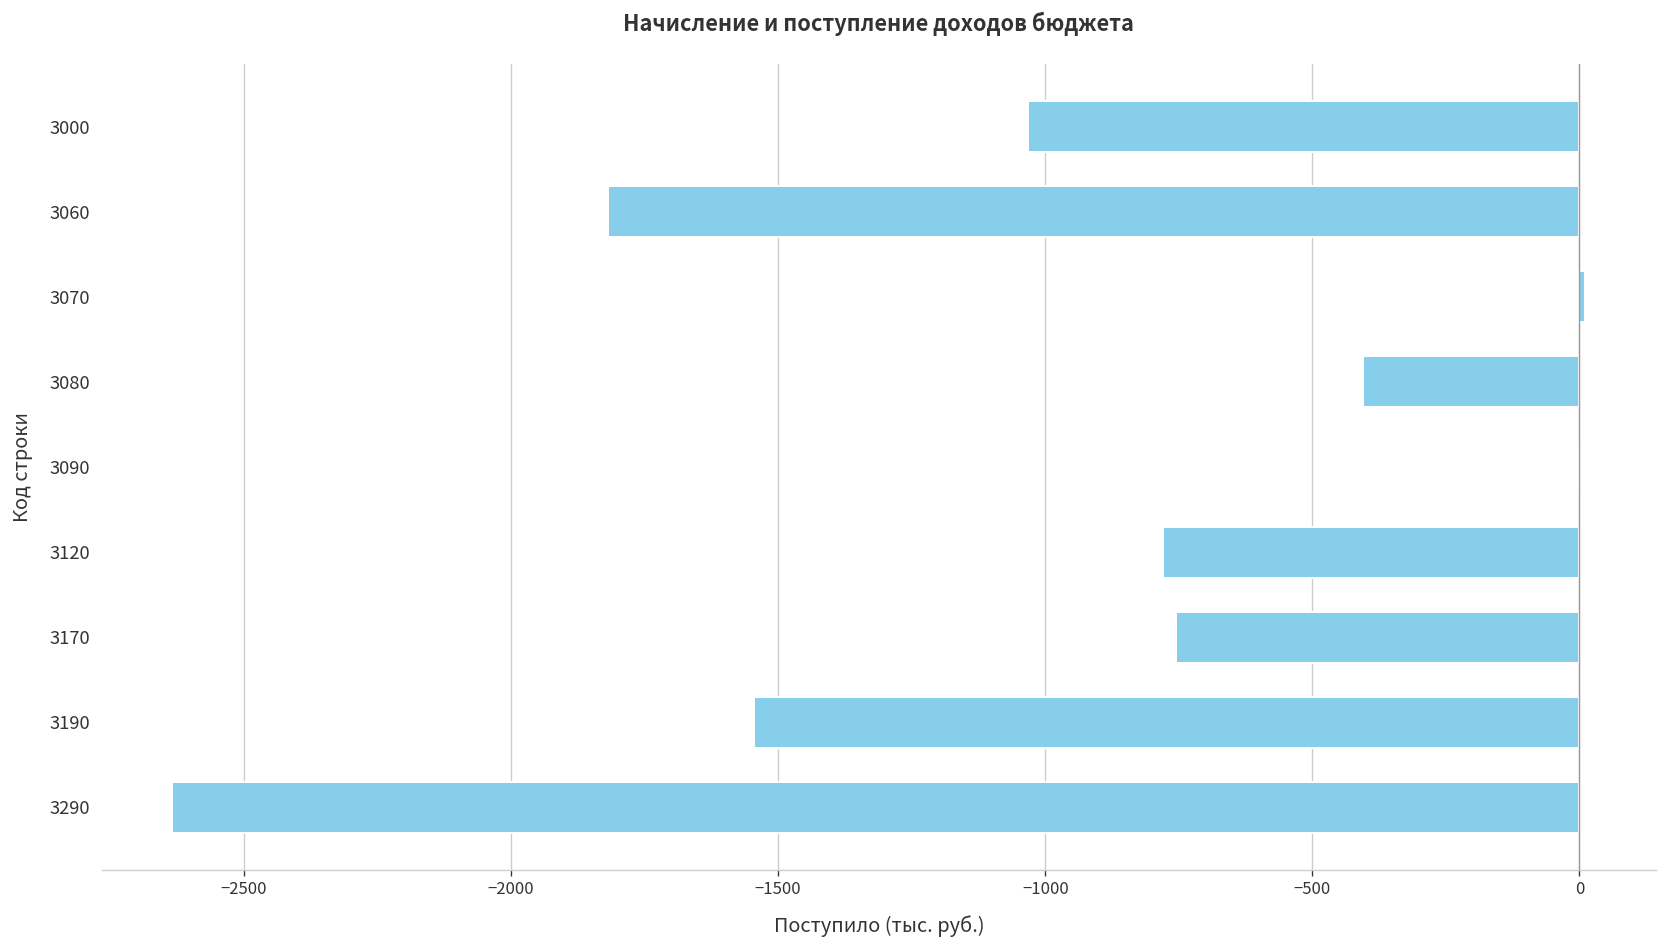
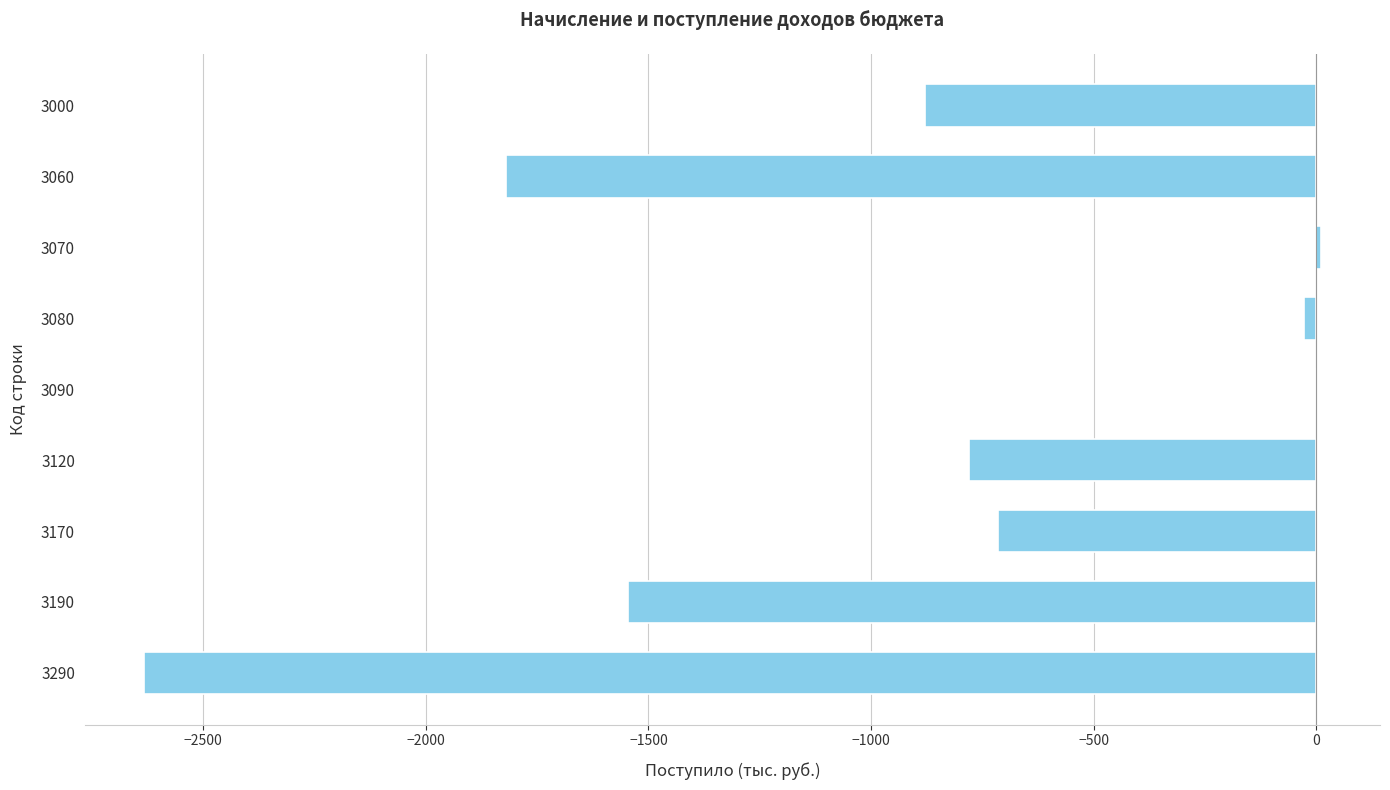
3000: -1030 -> -880
3080: -410 -> -30
3170: -760 -> -720
